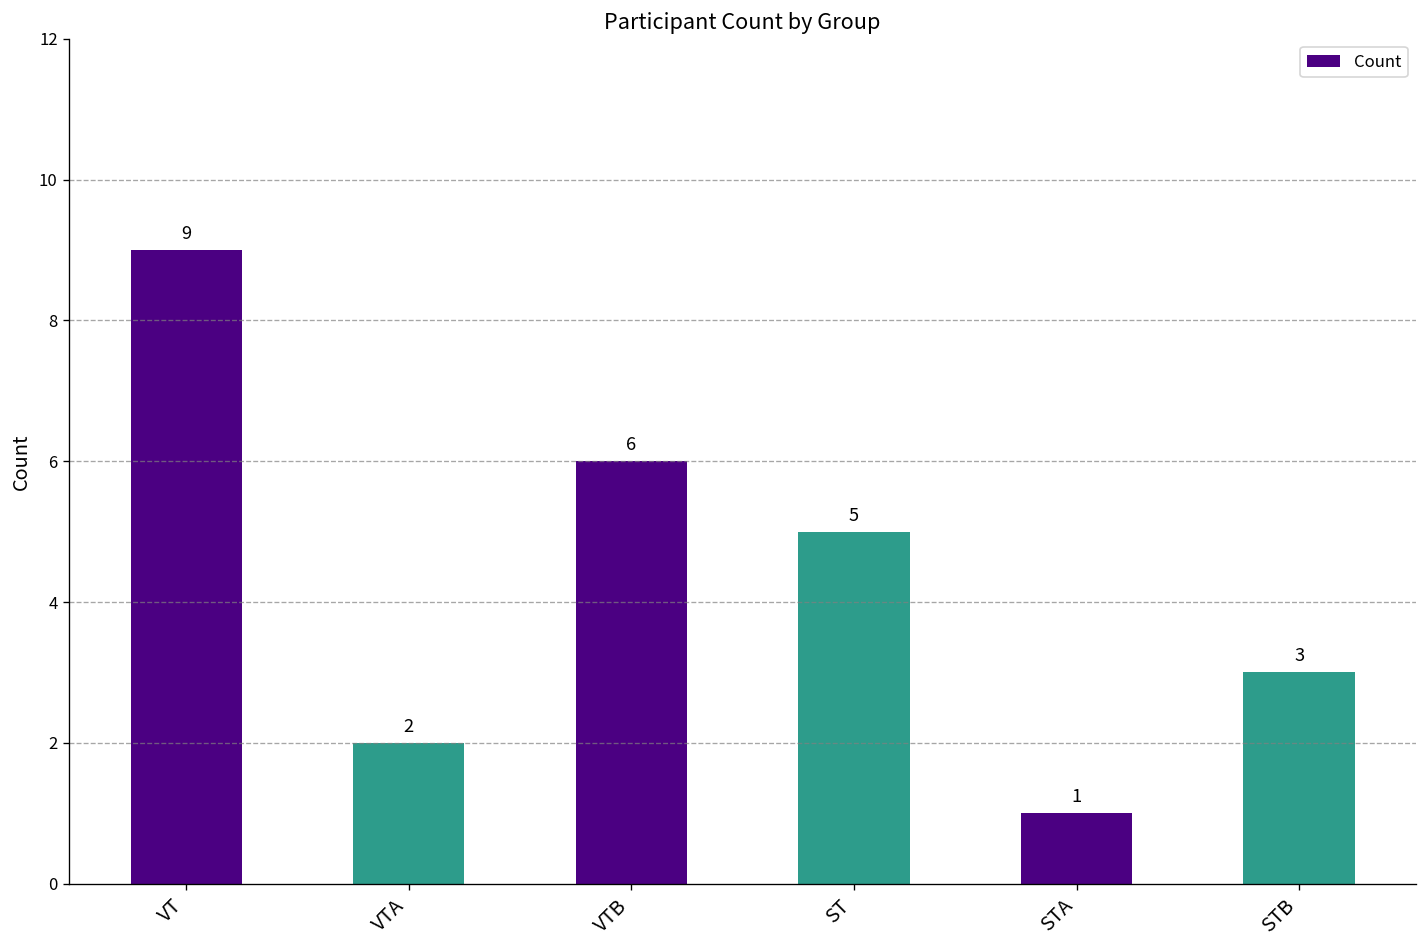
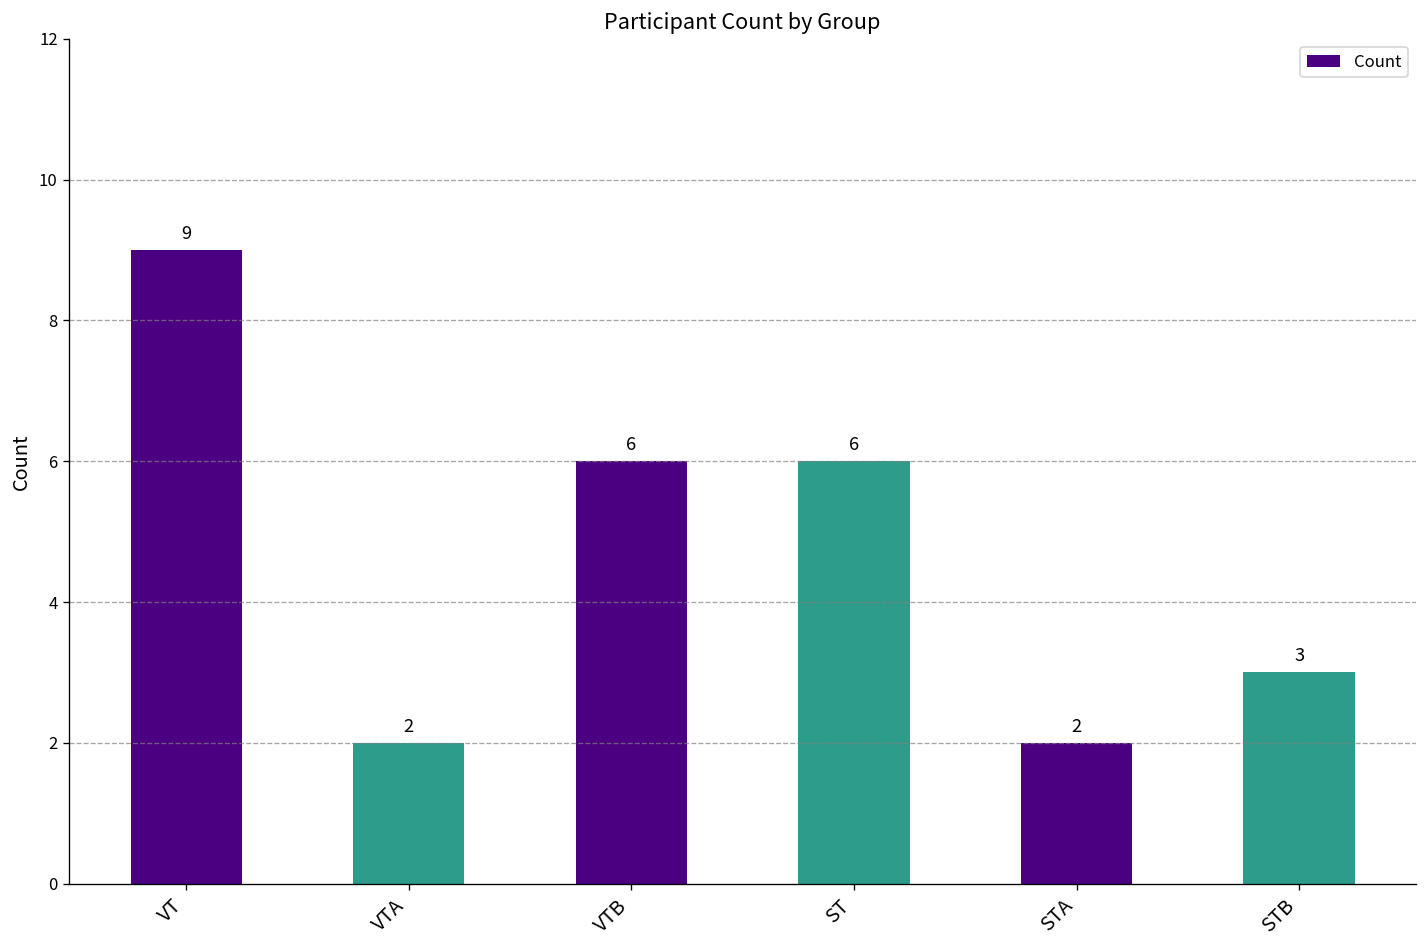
ST: 5 -> 6
STA: 1 -> 2
